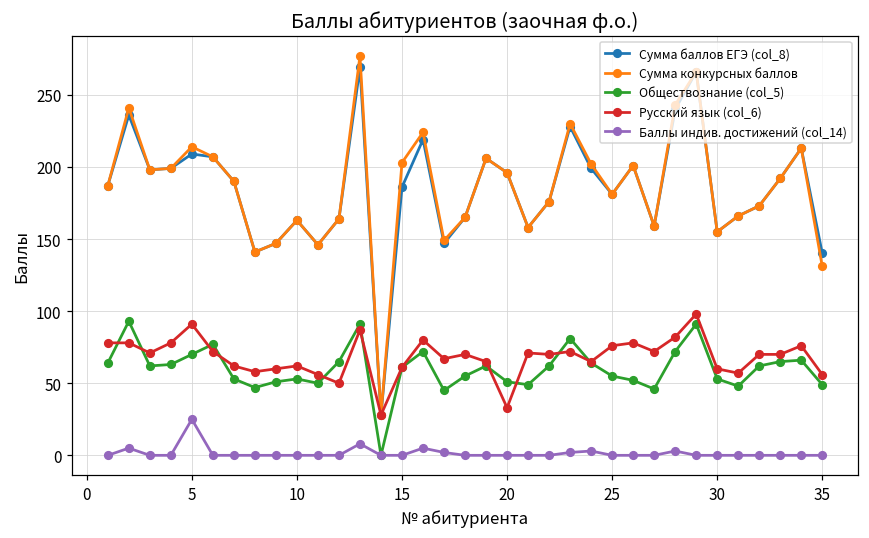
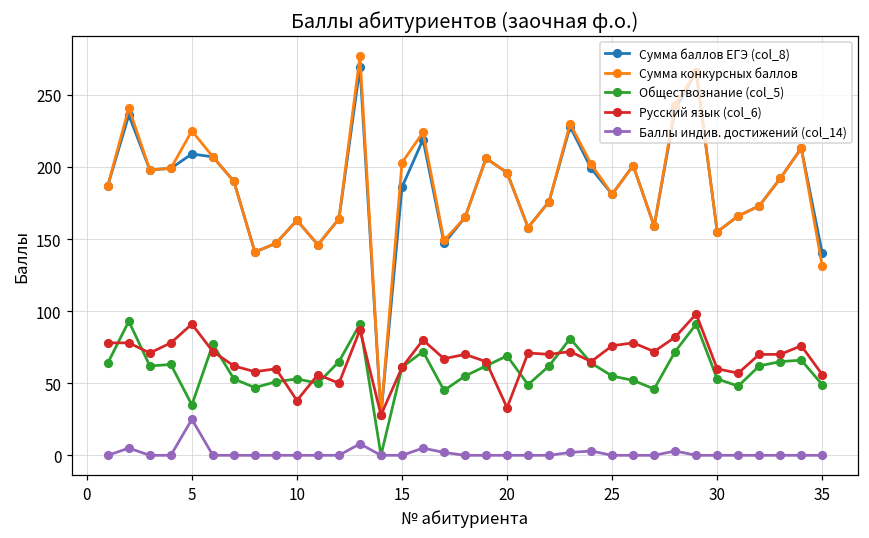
Сумма конкурсных баллов, 5: 214 -> 225
Обществознание (col_5), 5: 70 -> 35
Русский язык (col_6), 10: 62 -> 38
Обществознание (col_5), 20: 51 -> 69
